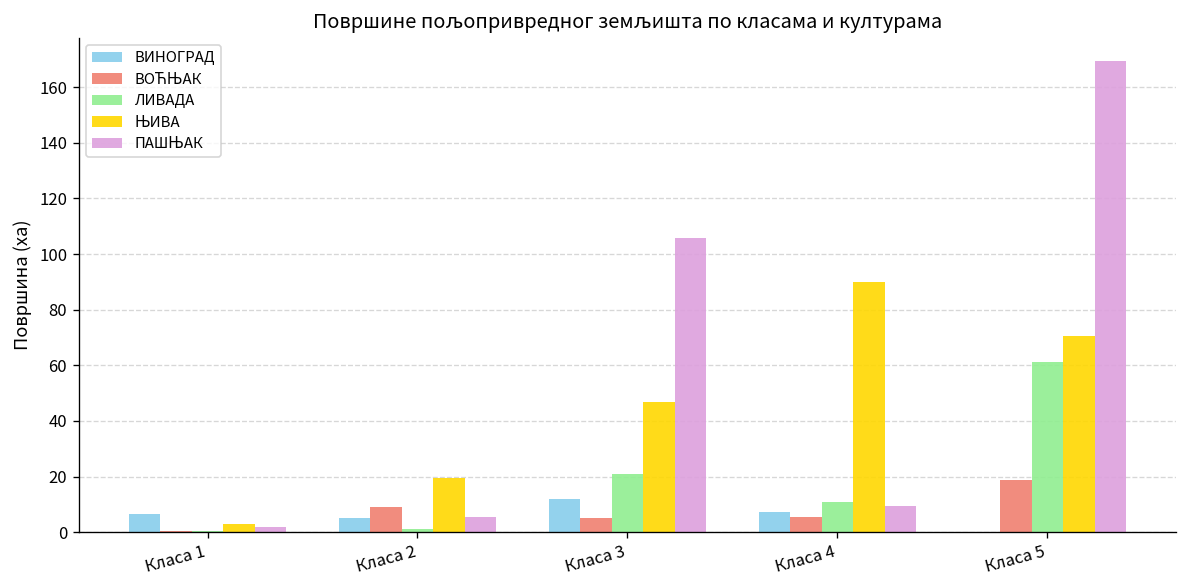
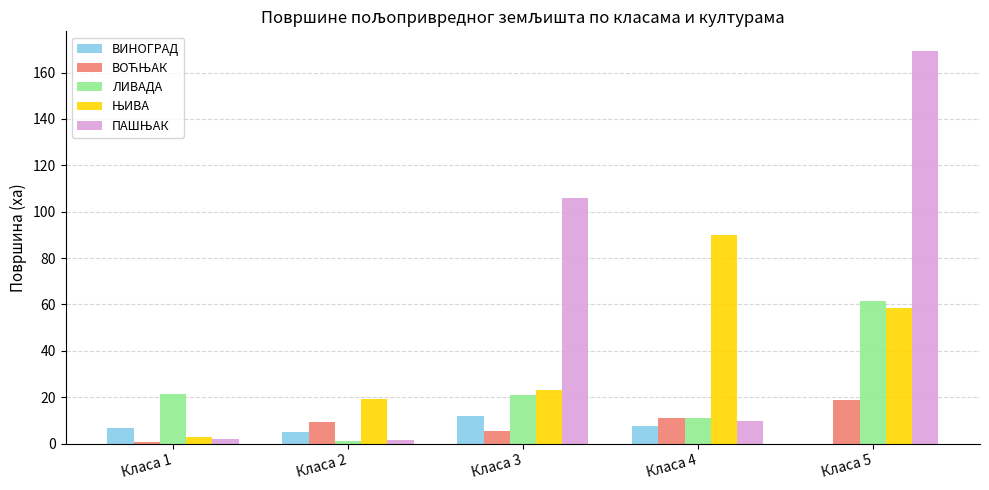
ЛИВАДА, Класа 1: 1 -> 21
ПАШЊАК, Класа 2: 5 -> 2
ЊИВА, Класа 3: 47 -> 23
ВОЋЊАК, Класа 4: 6 -> 11
ЊИВА, Класа 5: 71 -> 58
